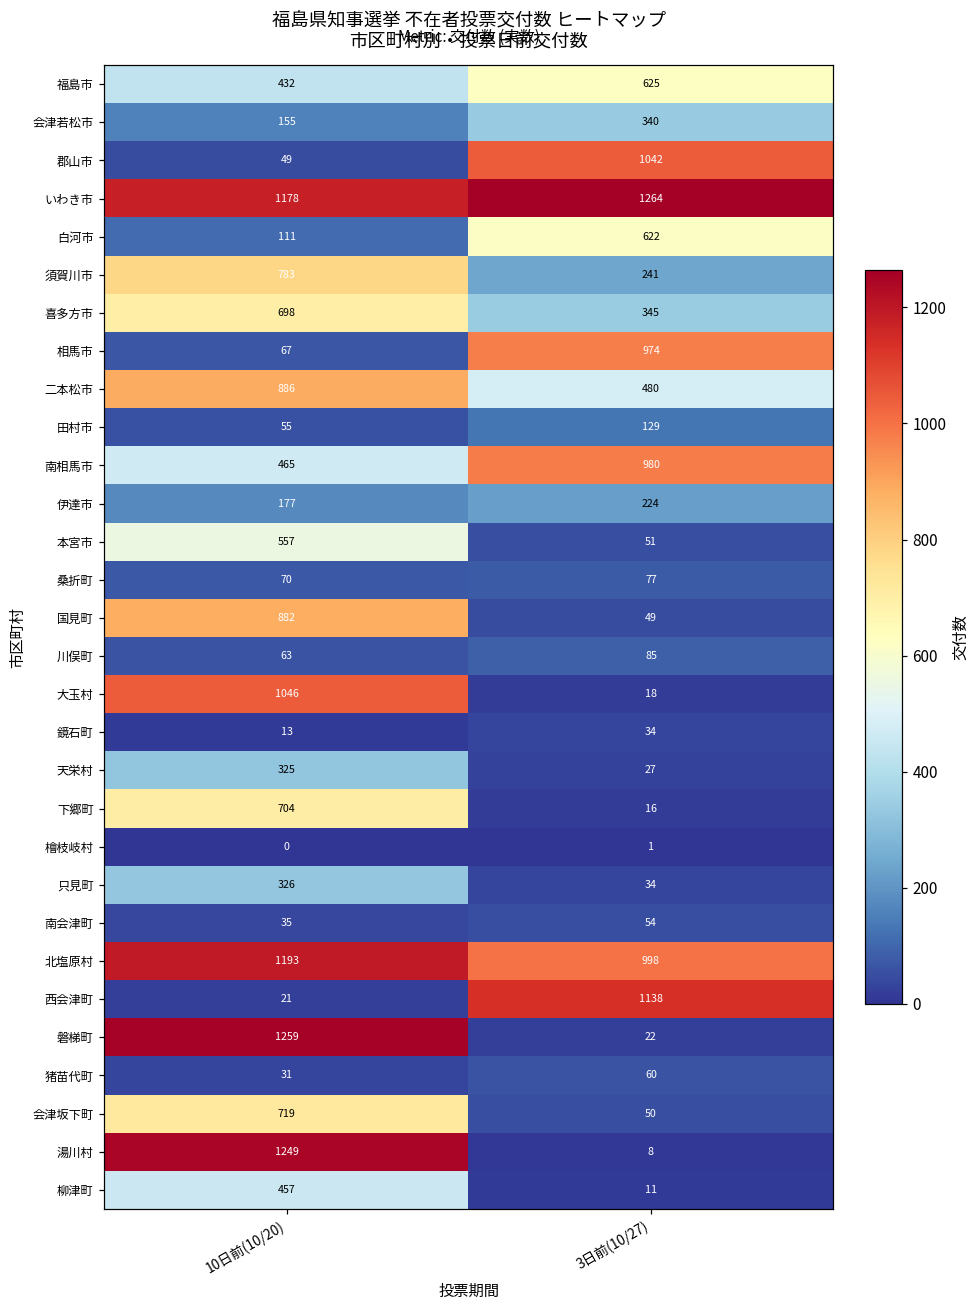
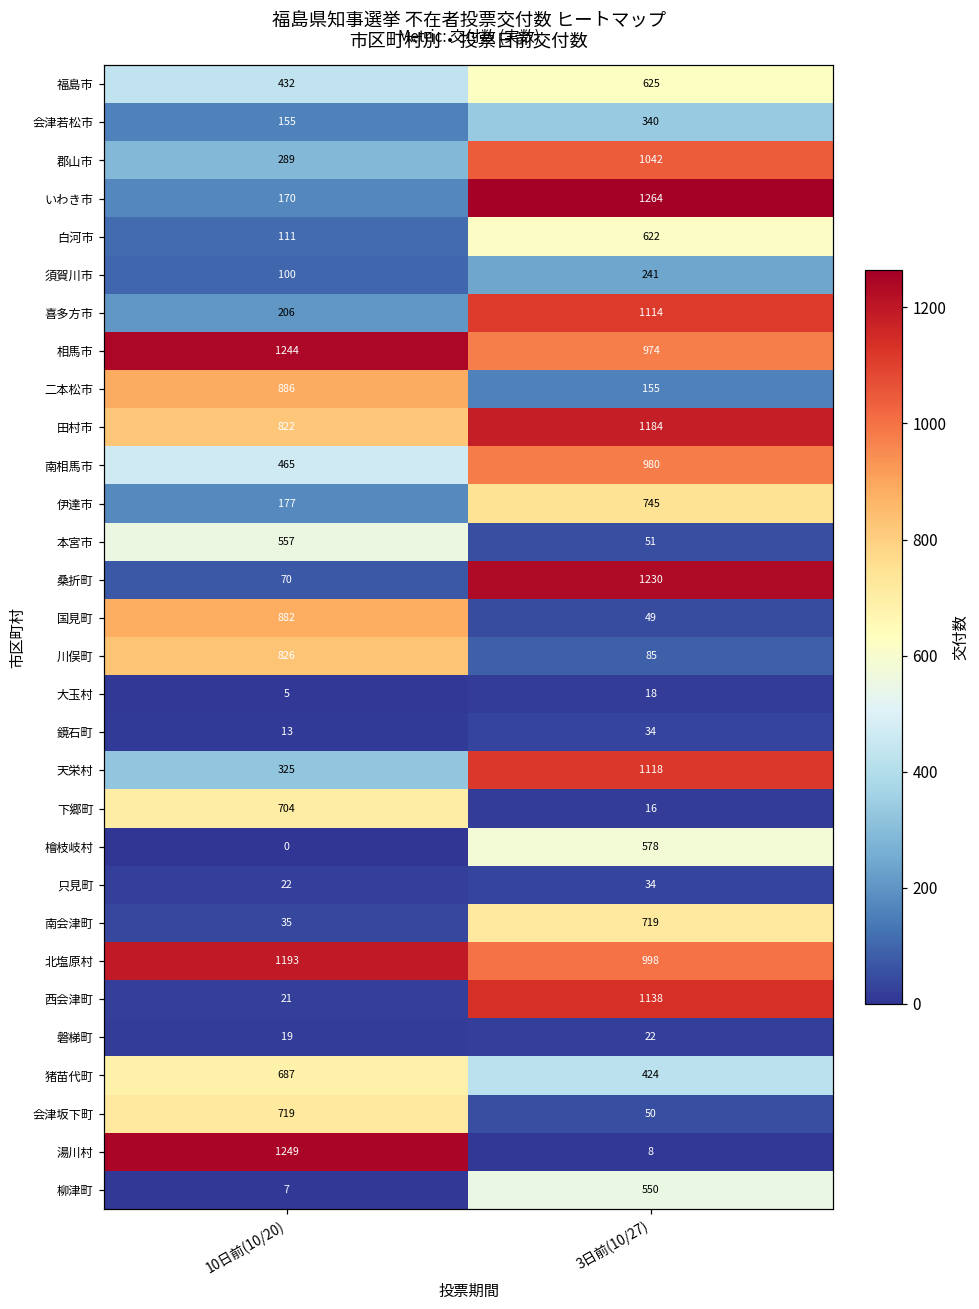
郡山市, 10日前(10/20): 49 -> 289
いわき市, 10日前(10/20): 1178 -> 170
須賀川市, 10日前(10/20): 783 -> 100
喜多方市, 10日前(10/20): 698 -> 206
喜多方市, 3日前(10/27): 345 -> 1114
相馬市, 10日前(10/20): 67 -> 1244
二本松市, 3日前(10/27): 480 -> 155
田村市, 10日前(10/20): 55 -> 822
田村市, 3日前(10/27): 129 -> 1184
伊達市, 3日前(10/27): 224 -> 745
桑折町, 3日前(10/27): 77 -> 1230
川俣町, 10日前(10/20): 63 -> 826
大玉村, 10日前(10/20): 1046 -> 5
天栄村, 3日前(10/27): 27 -> 1118
檜枝岐村, 3日前(10/27): 1 -> 578
只見町, 10日前(10/20): 326 -> 22
南会津町, 3日前(10/27): 54 -> 719
磐梯町, 10日前(10/20): 1259 -> 19
猪苗代町, 10日前(10/20): 31 -> 687
猪苗代町, 3日前(10/27): 60 -> 424
柳津町, 10日前(10/20): 457 -> 7
柳津町, 3日前(10/27): 11 -> 550
